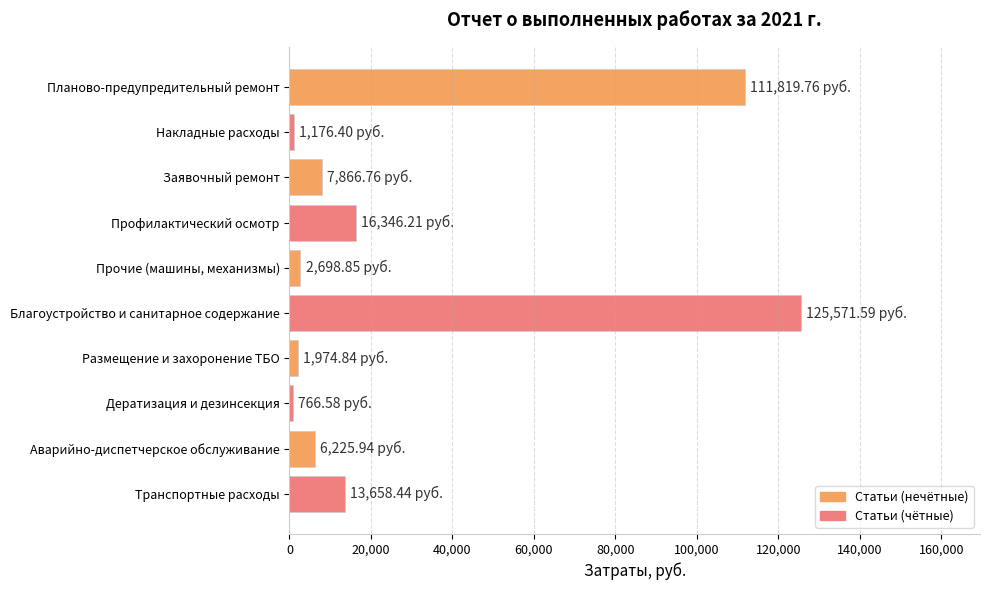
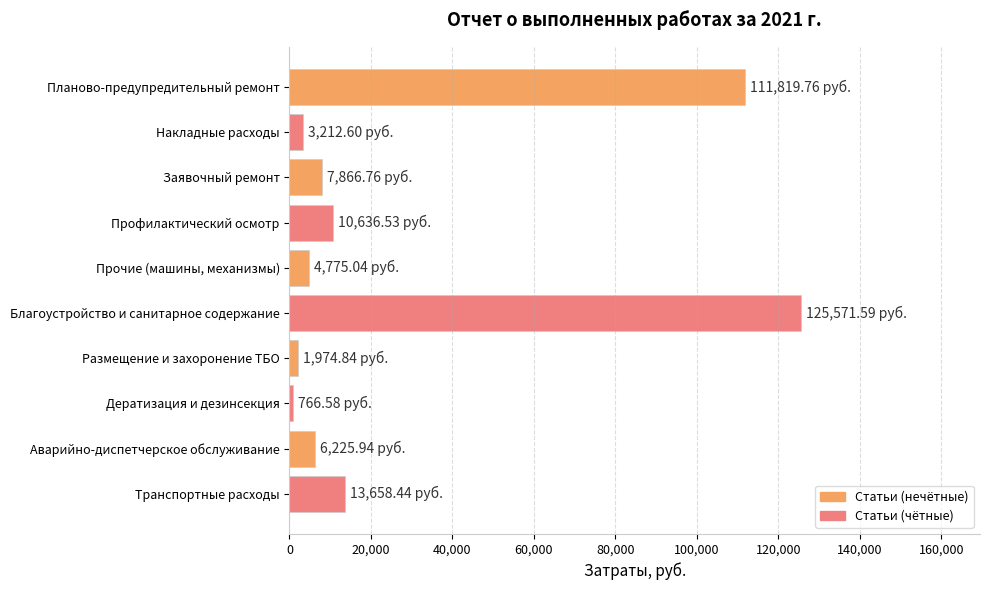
Накладные расходы: 1,176.40 -> 3,212.60
Профилактический осмотр: 16,346.21 -> 10,636.53
Прочие (машины, механизмы): 2,698.85 -> 4,775.04
